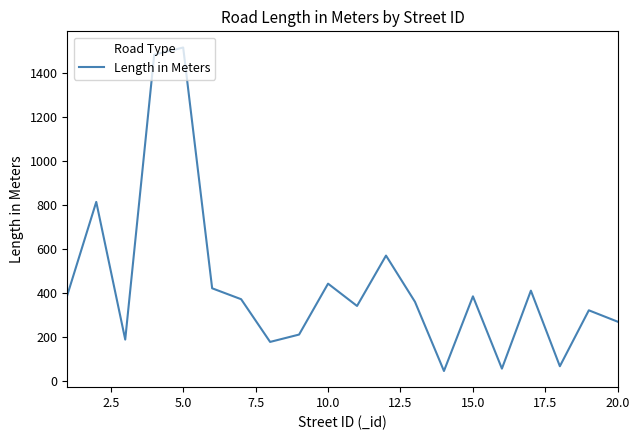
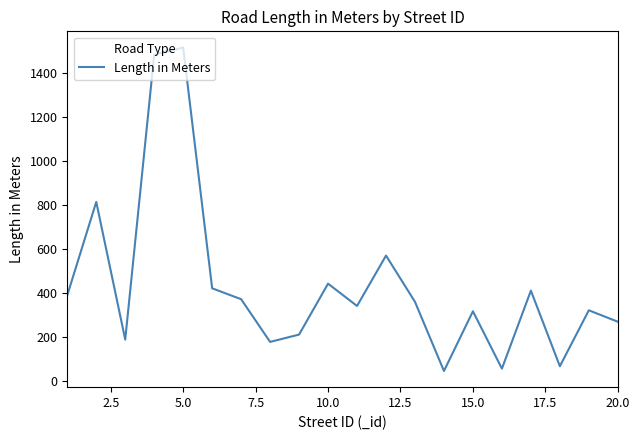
15.0: 380 -> 320
